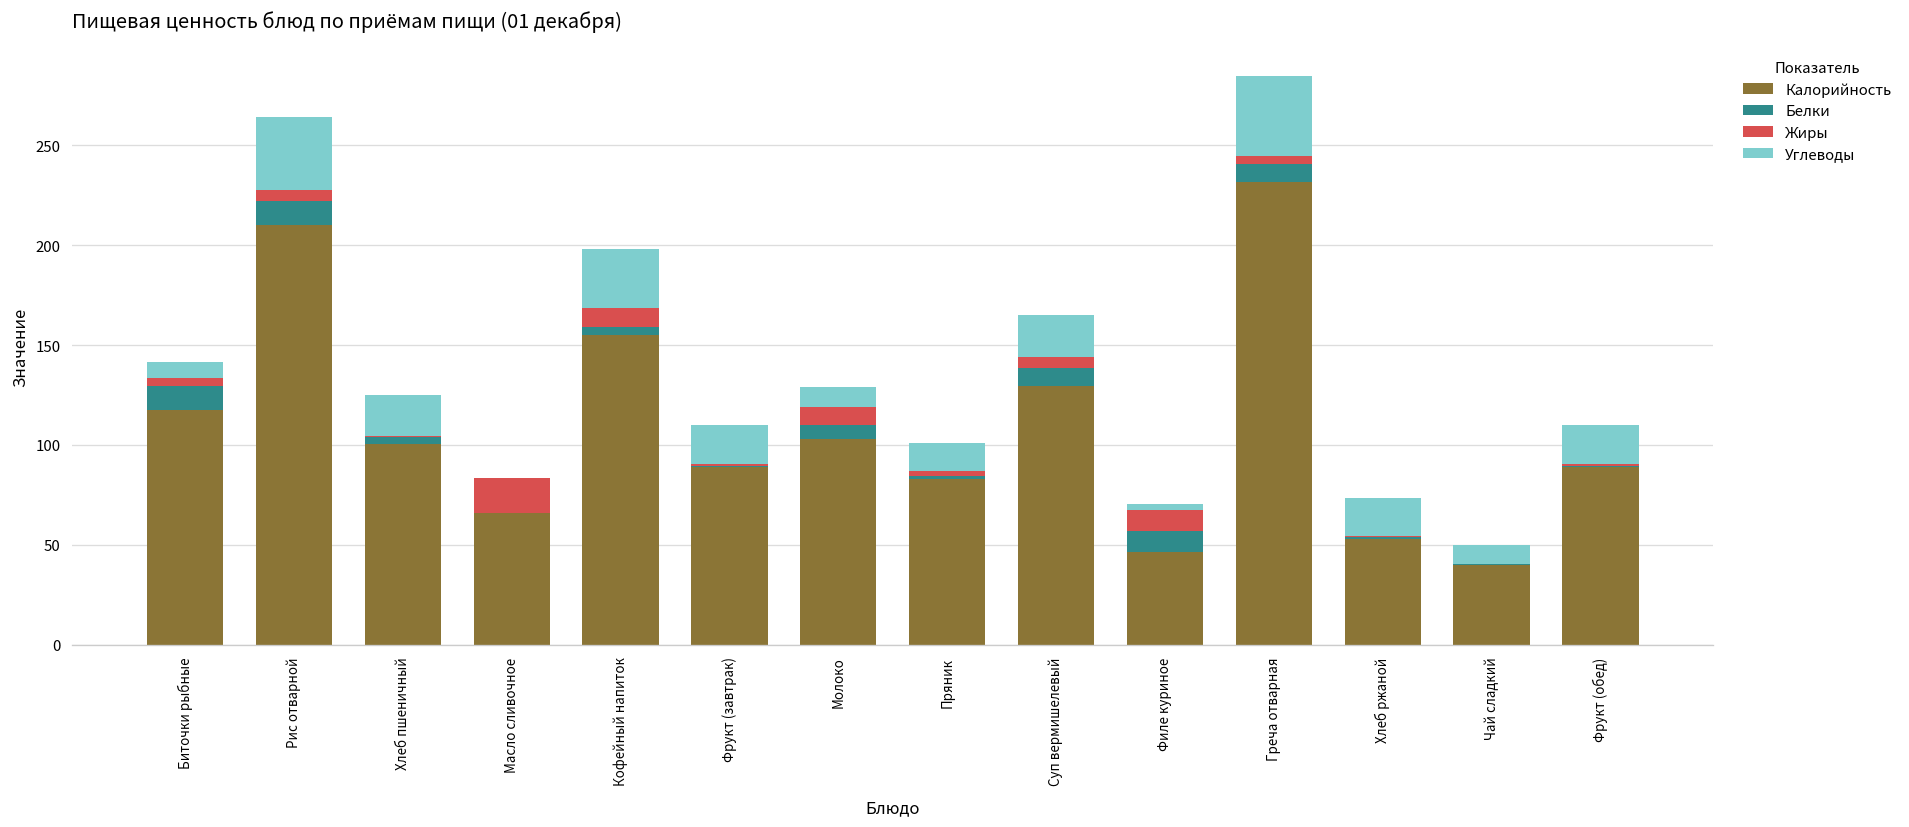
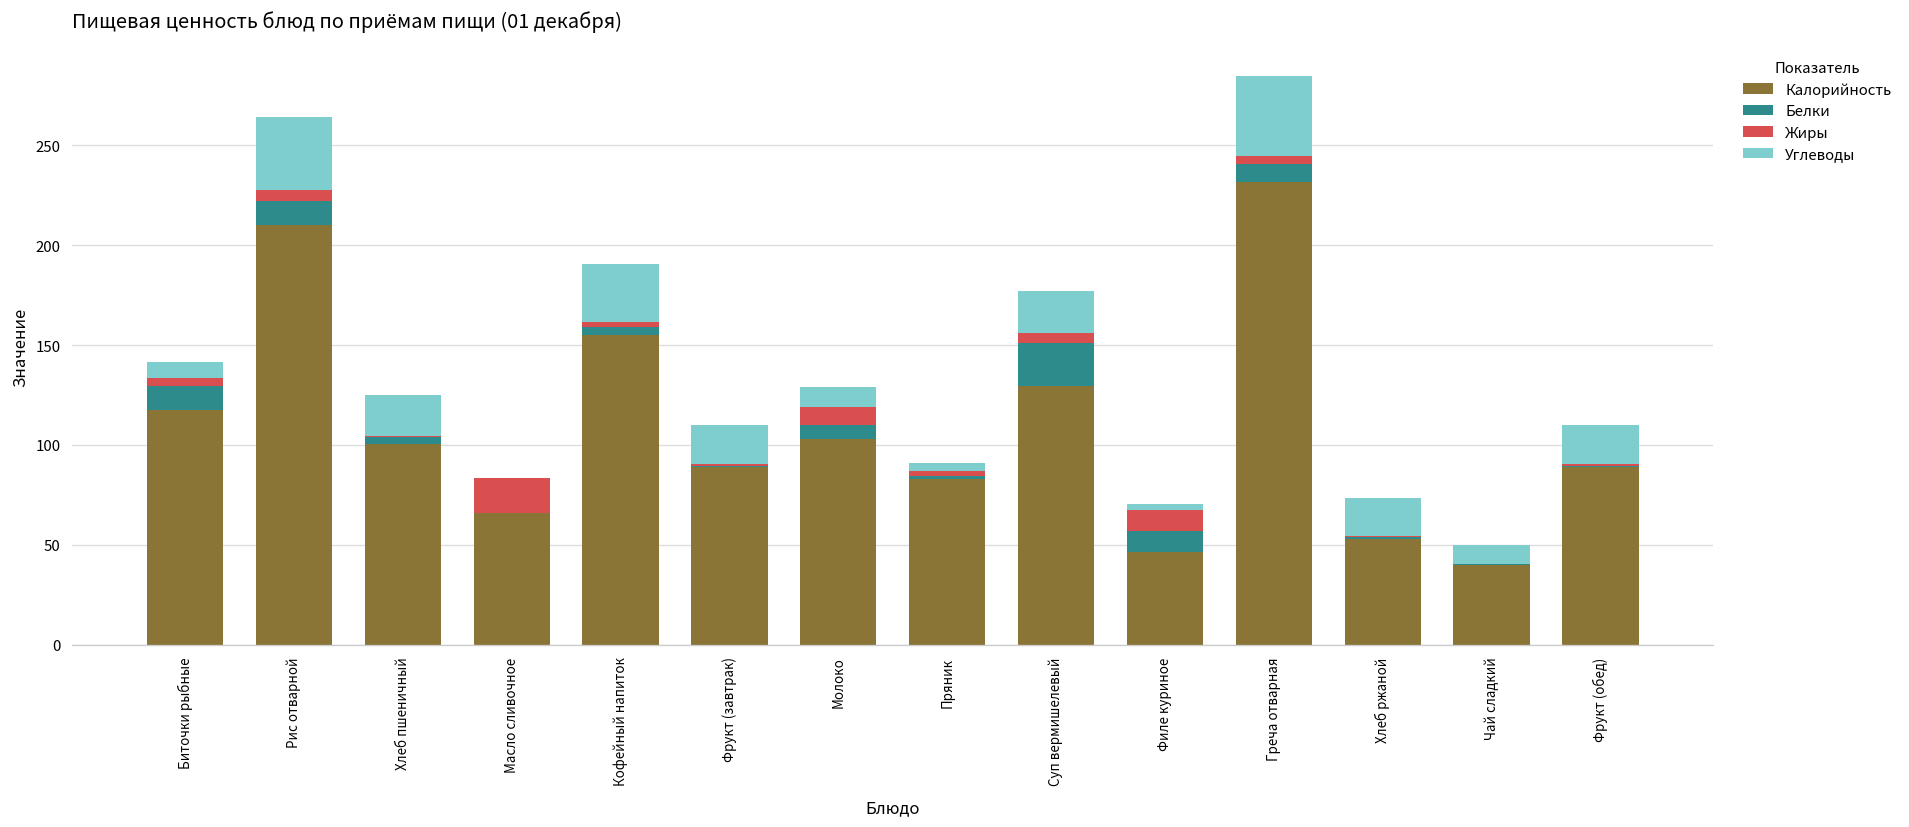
Жиры, Кофейный напиток: 10 -> 3
Углеводы, Пряник: 14 -> 4
Белки, Суп вермишелевый: 9 -> 22
